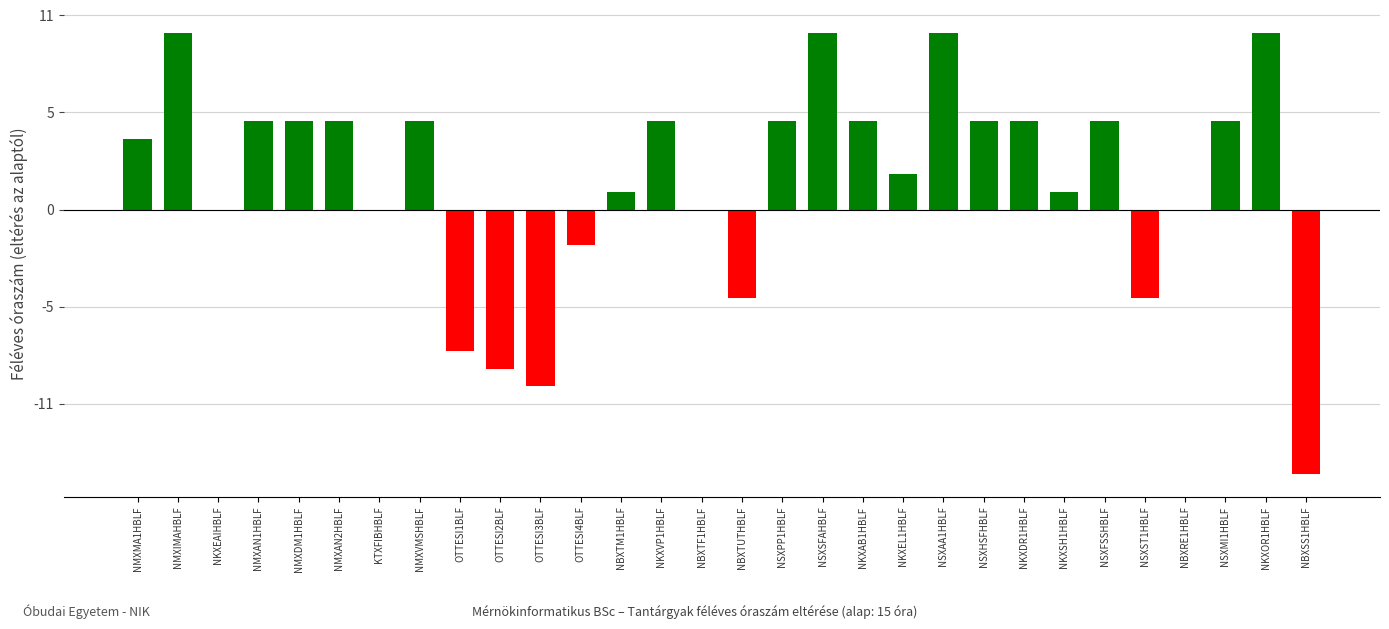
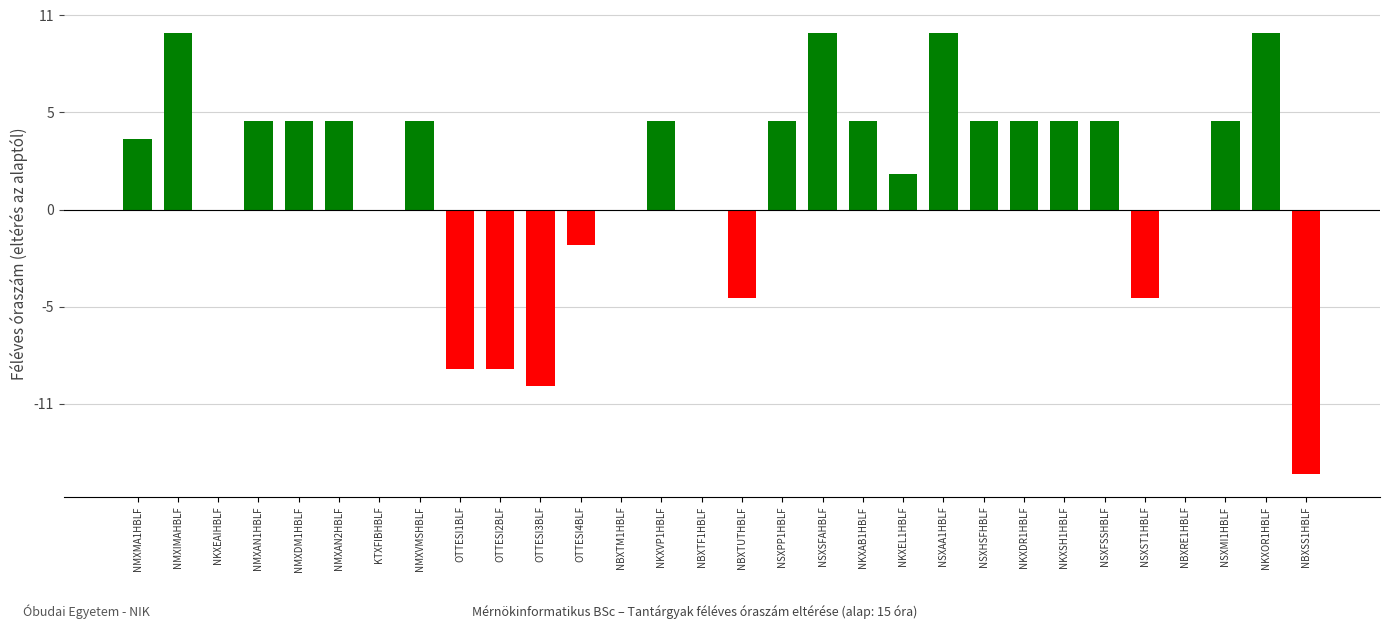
OTTESI1BLF: -8.0 -> -9.0
NBXTM1HBLF: 1.0 -> 0.0
NKXSH1HBLF: 1.0 -> 5.0
